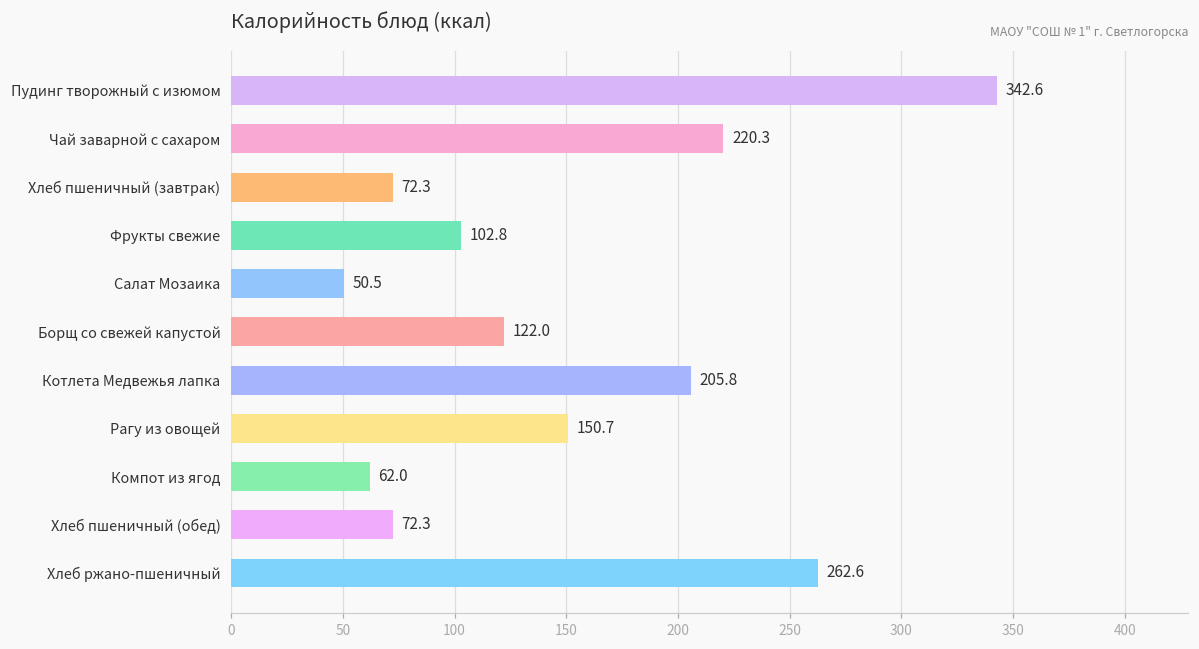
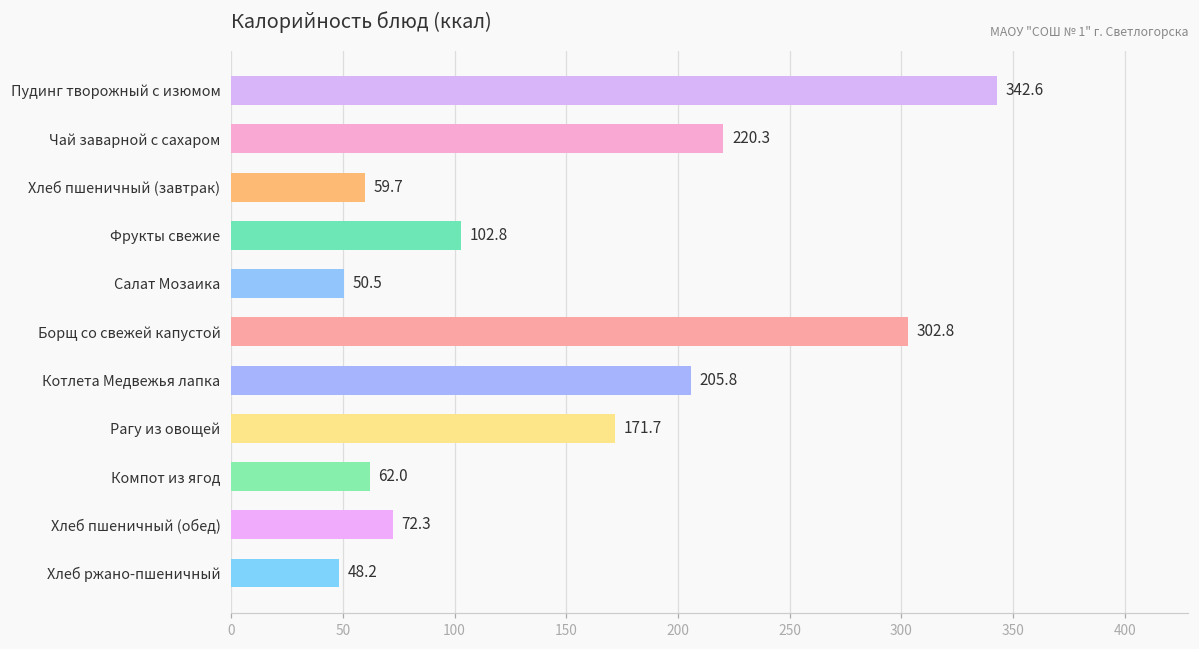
Хлеб пшеничный (завтрак): 72.3 -> 59.7
Борщ со свежей капустой: 122.0 -> 302.8
Рагу из овощей: 150.7 -> 171.7
Хлеб ржано-пшеничный: 262.6 -> 48.2
